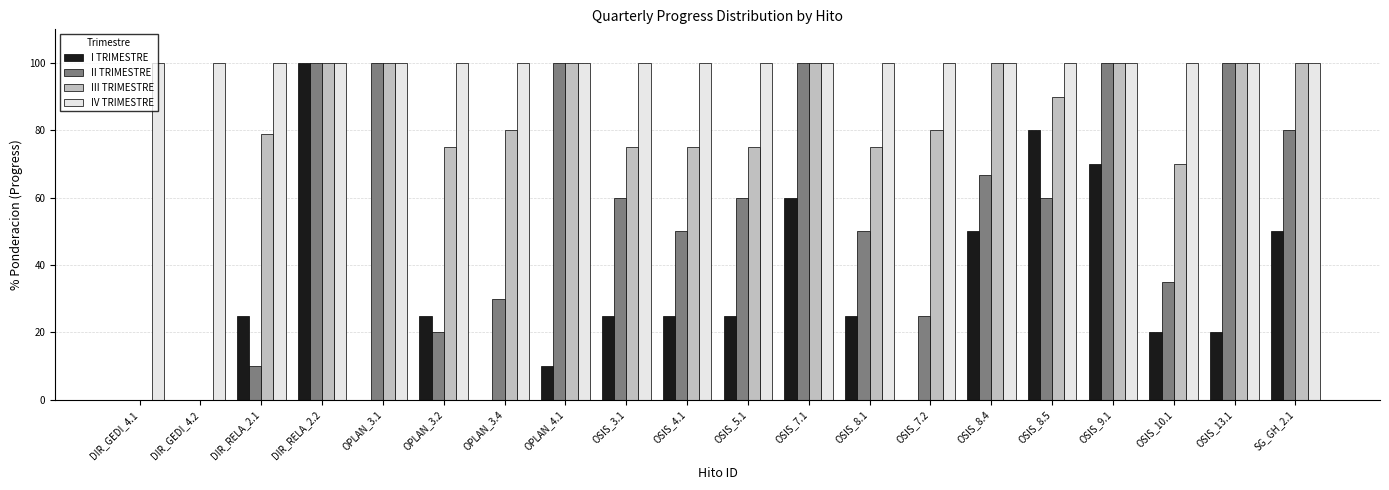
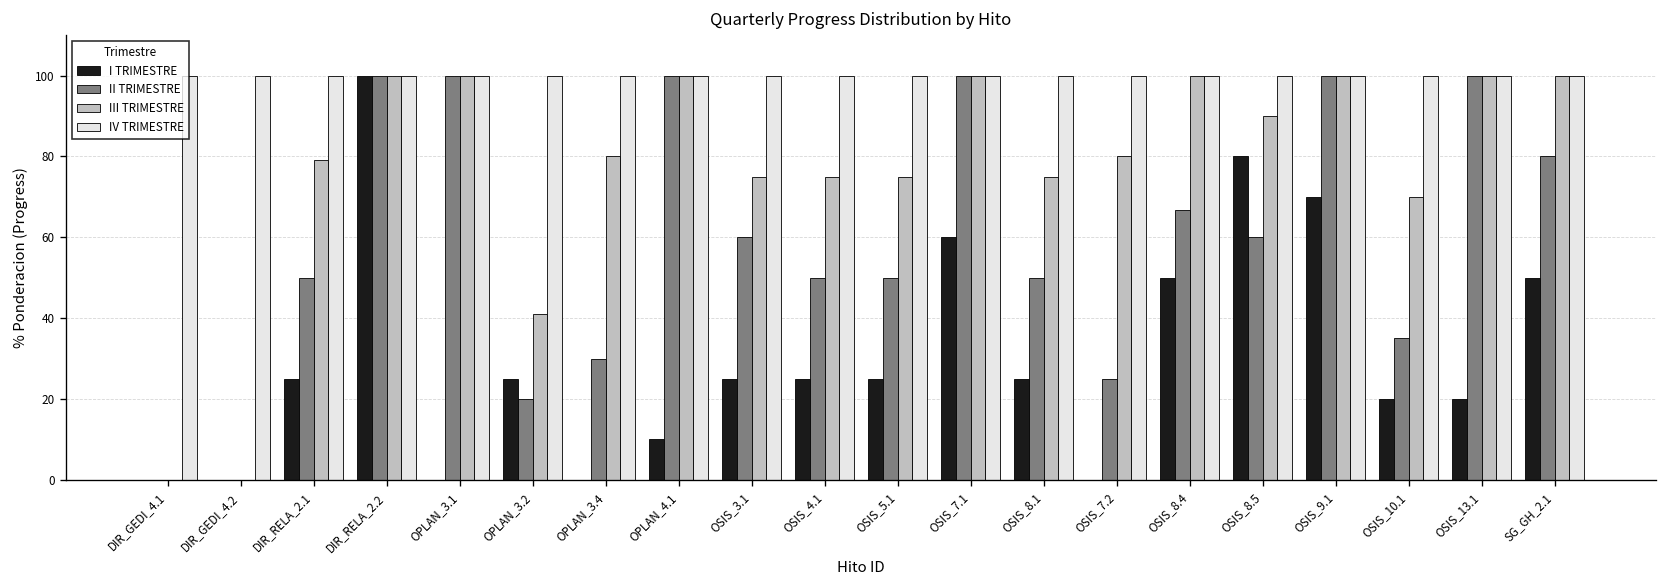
II TRIMESTRE, DIR_RELA_2.1: 10 -> 50
III TRIMESTRE, OPLAN_3.2: 75 -> 41
II TRIMESTRE, OSIS_5.1: 60 -> 50
